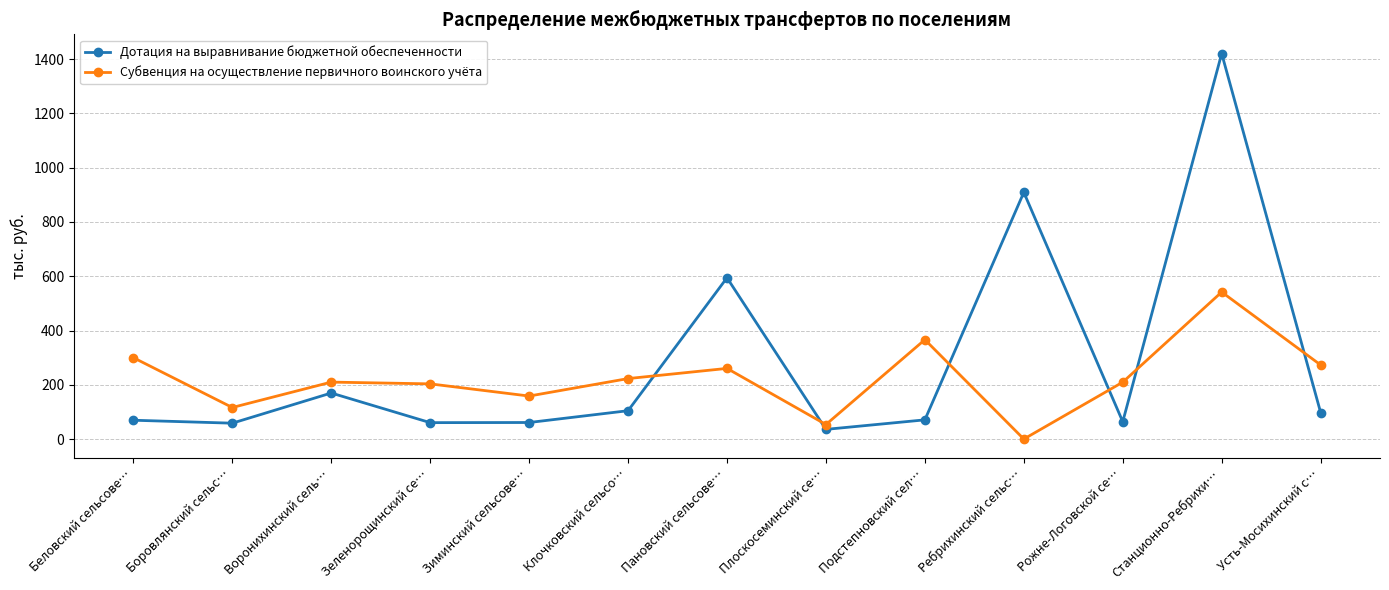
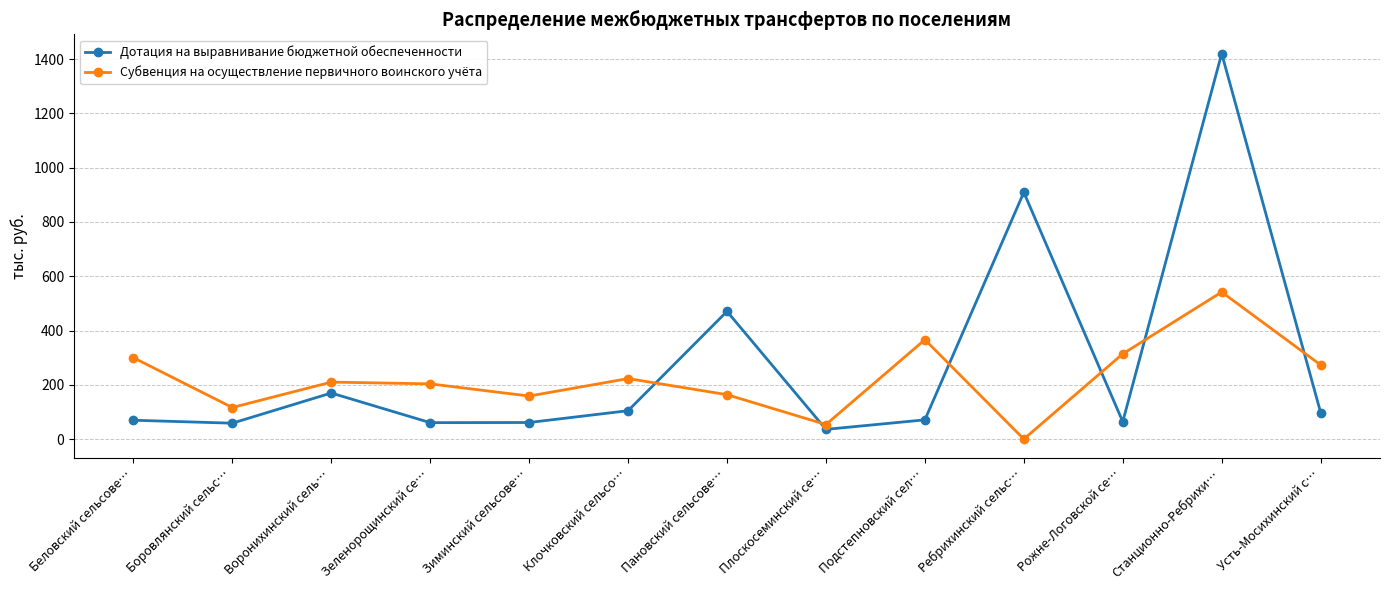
Дотация на выравнивание бюджетной обеспеченности, Пановский сельсове…: 590 -> 470
Субвенция на осуществление первичного воинского учёта, Пановский сельсове…: 260 -> 160
Субвенция на осуществление первичного воинского учёта, Рожне-Логовской се…: 210 -> 310
